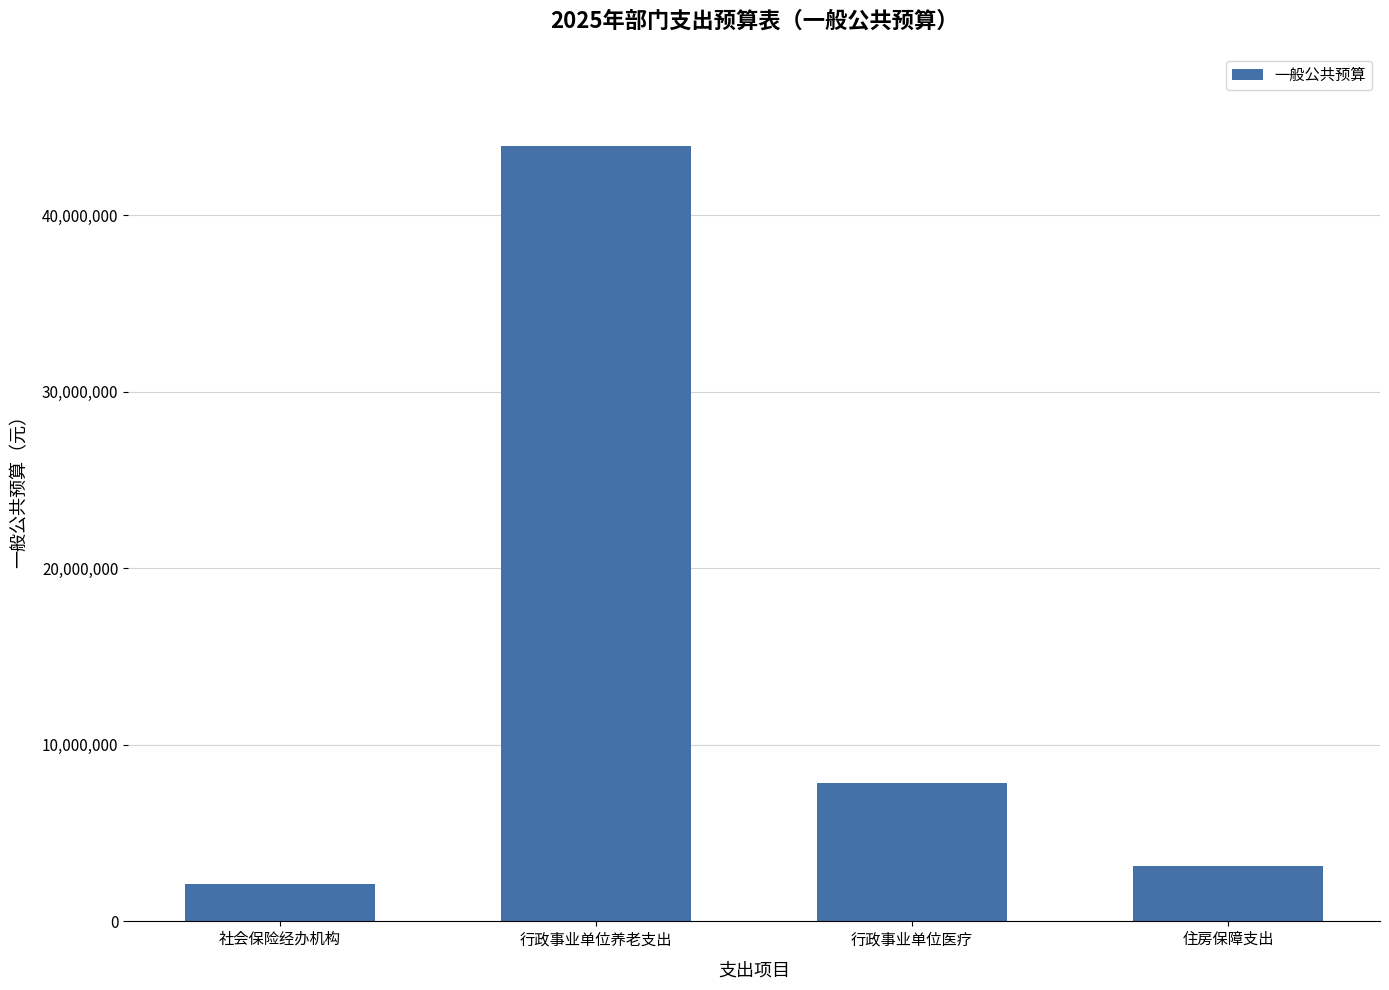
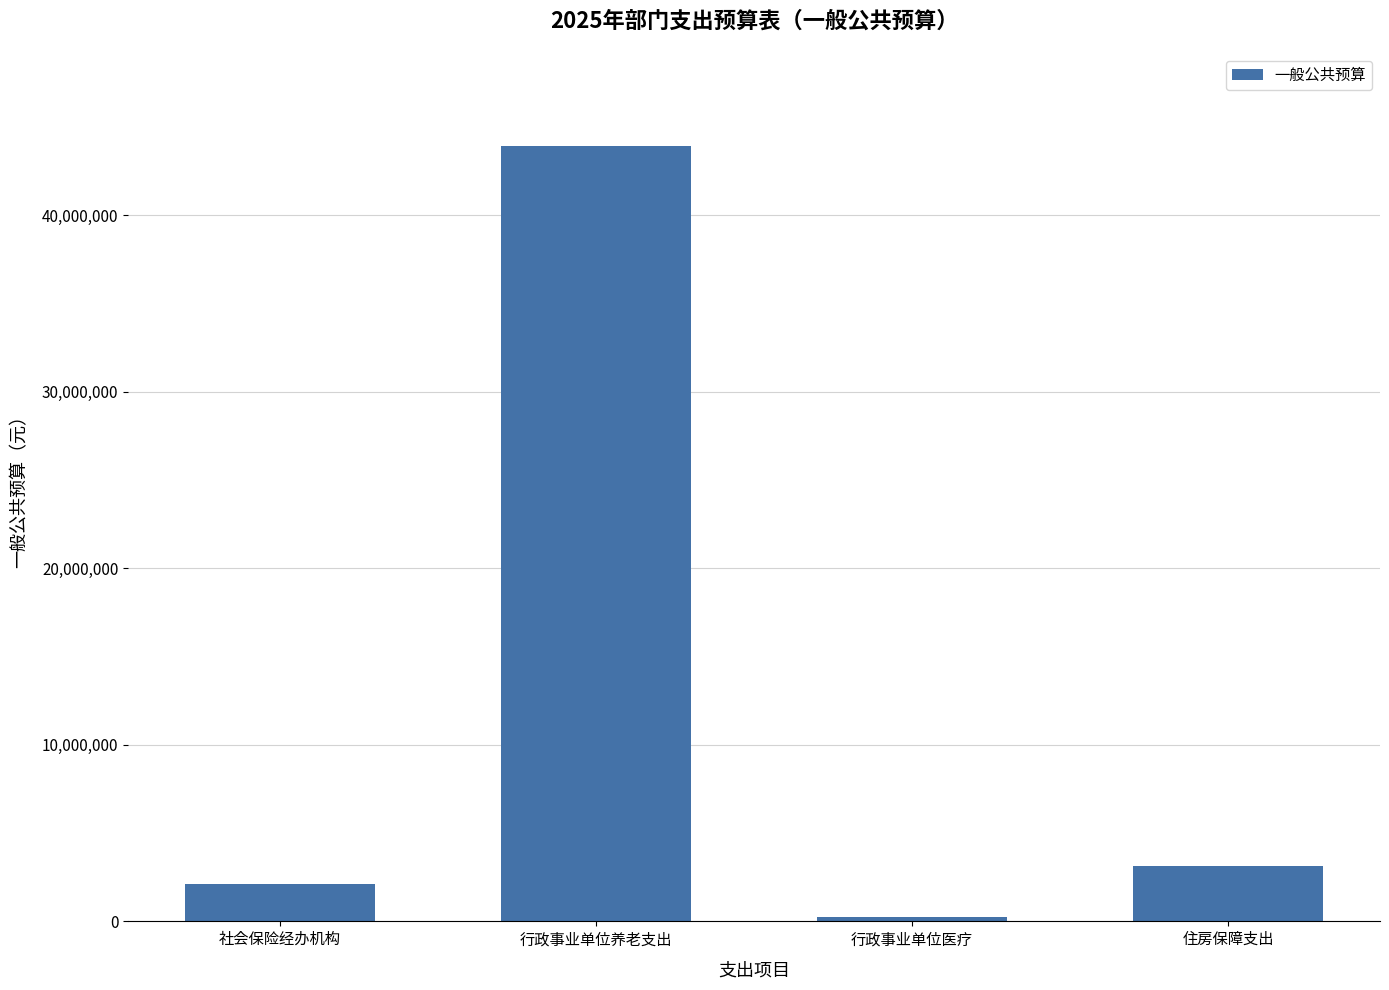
行政事业单位医疗: 7,800,000 -> 300,000
